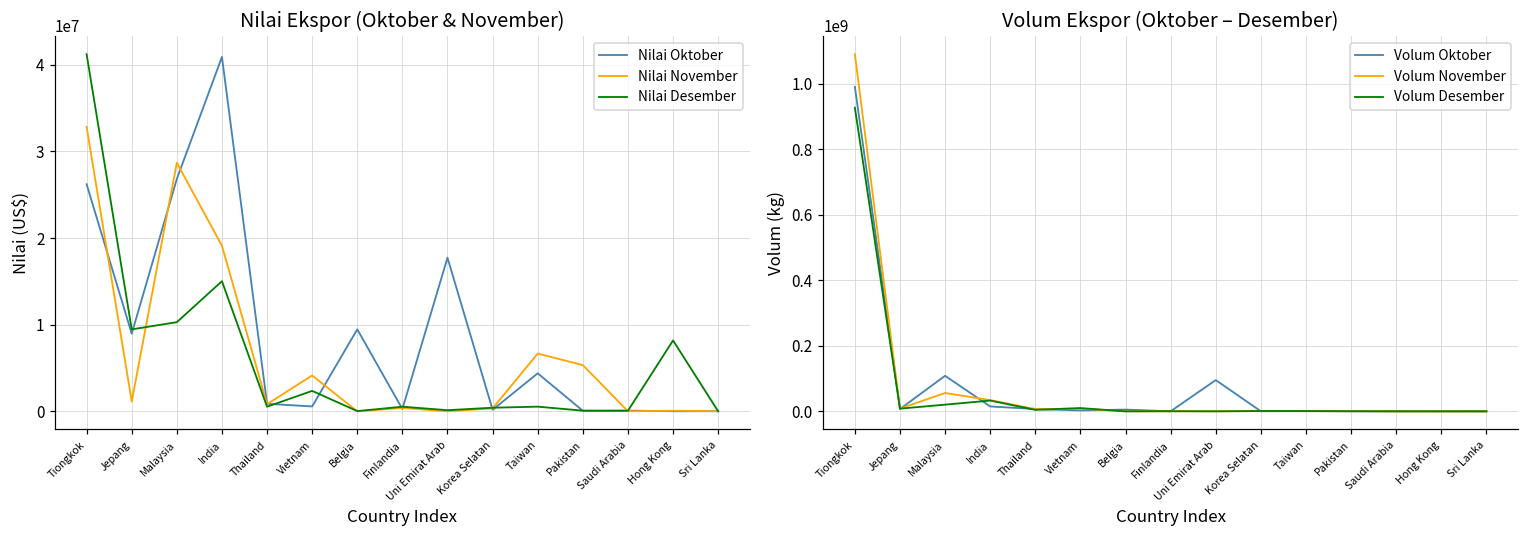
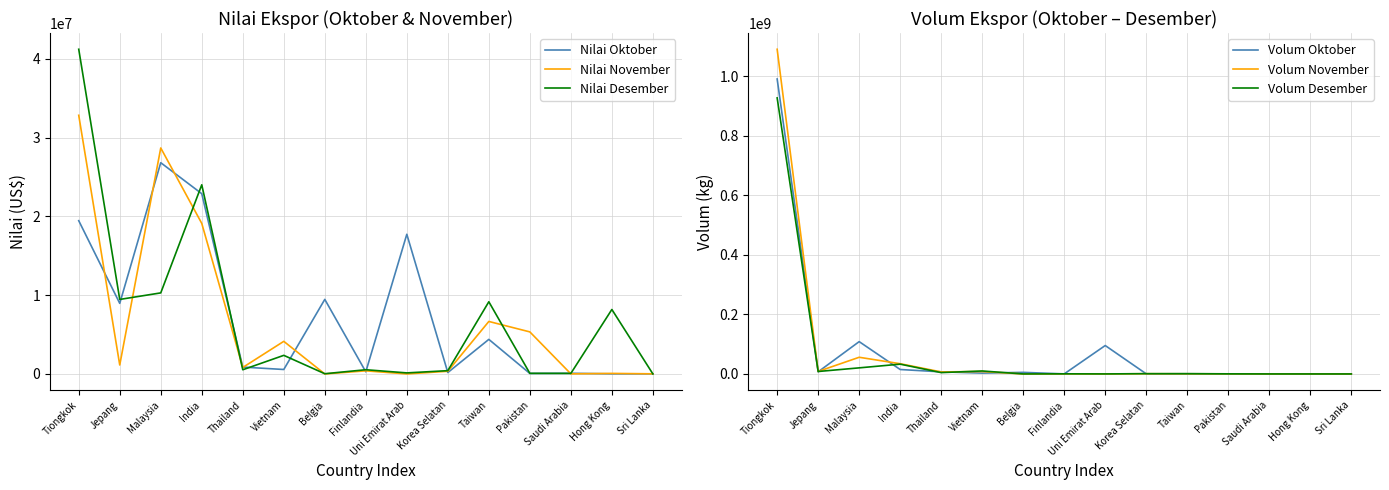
Nilai Ekspor (Oktober & November), Nilai Oktober, Tiongkok: 26000000 -> 19000000
Nilai Ekspor (Oktober & November), Nilai Oktober, India: 41000000 -> 23000000
Nilai Ekspor (Oktober & November), Nilai Desember, India: 15000000 -> 24000000
Nilai Ekspor (Oktober & November), Nilai Desember, Taiwan: 1000000 -> 9000000
